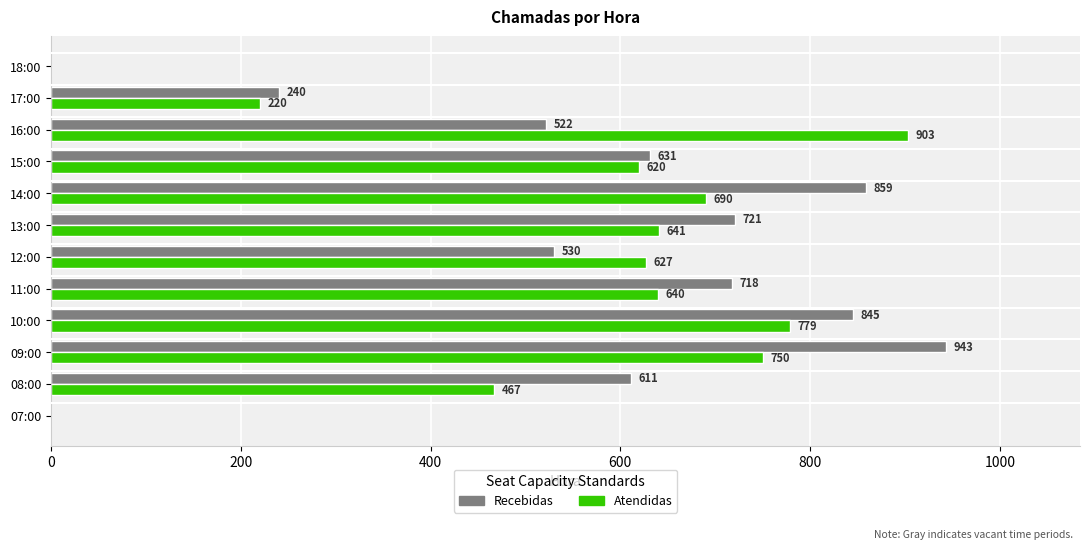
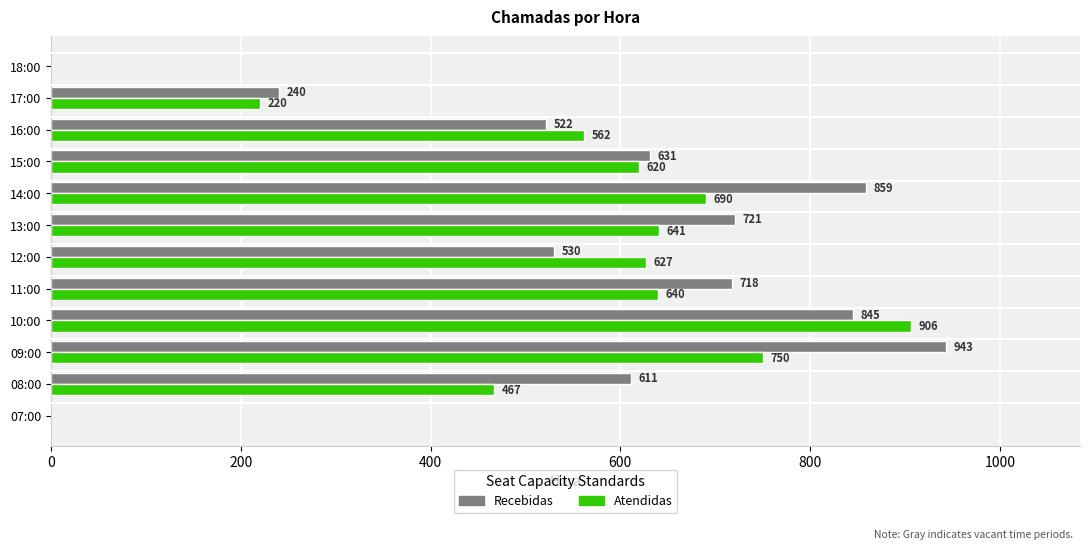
Atendidas, 16:00: 903 -> 562
Atendidas, 10:00: 779 -> 906
